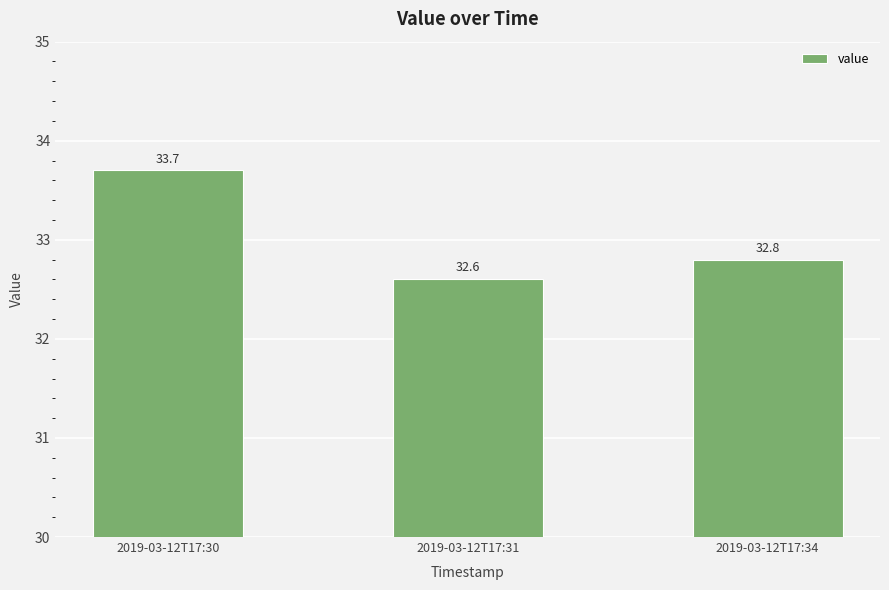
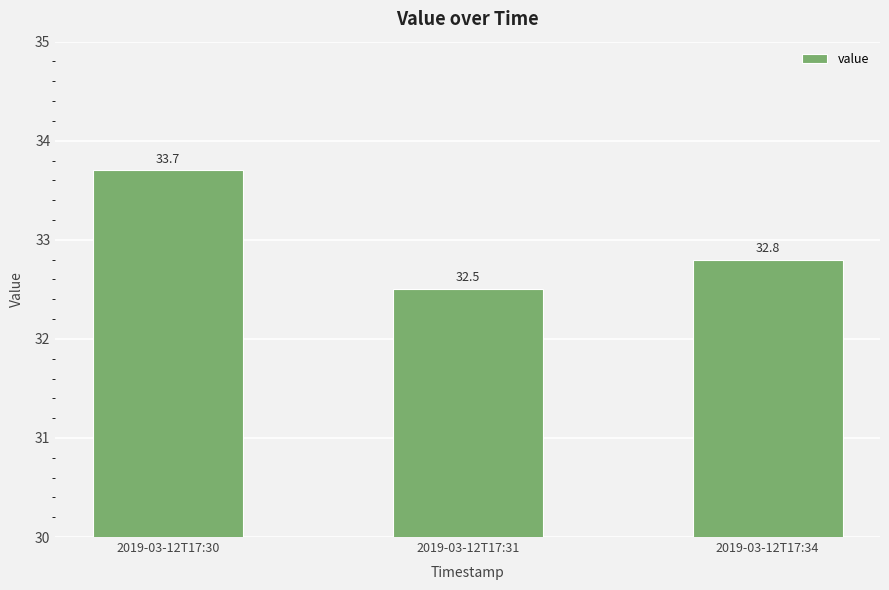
2019-03-12T17:31: 32.6 -> 32.5
